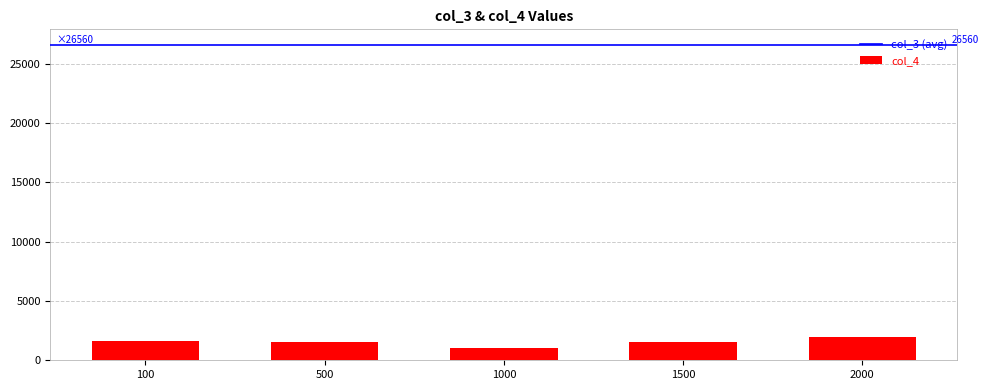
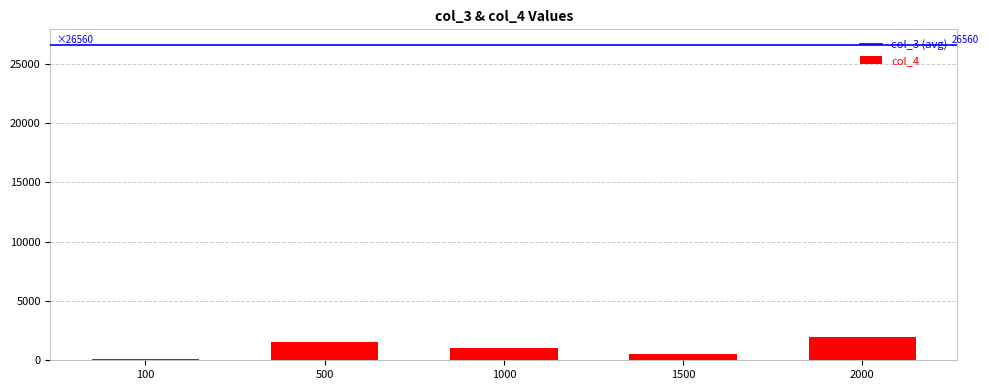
100: 1600 -> 100
1500: 1500 -> 500
